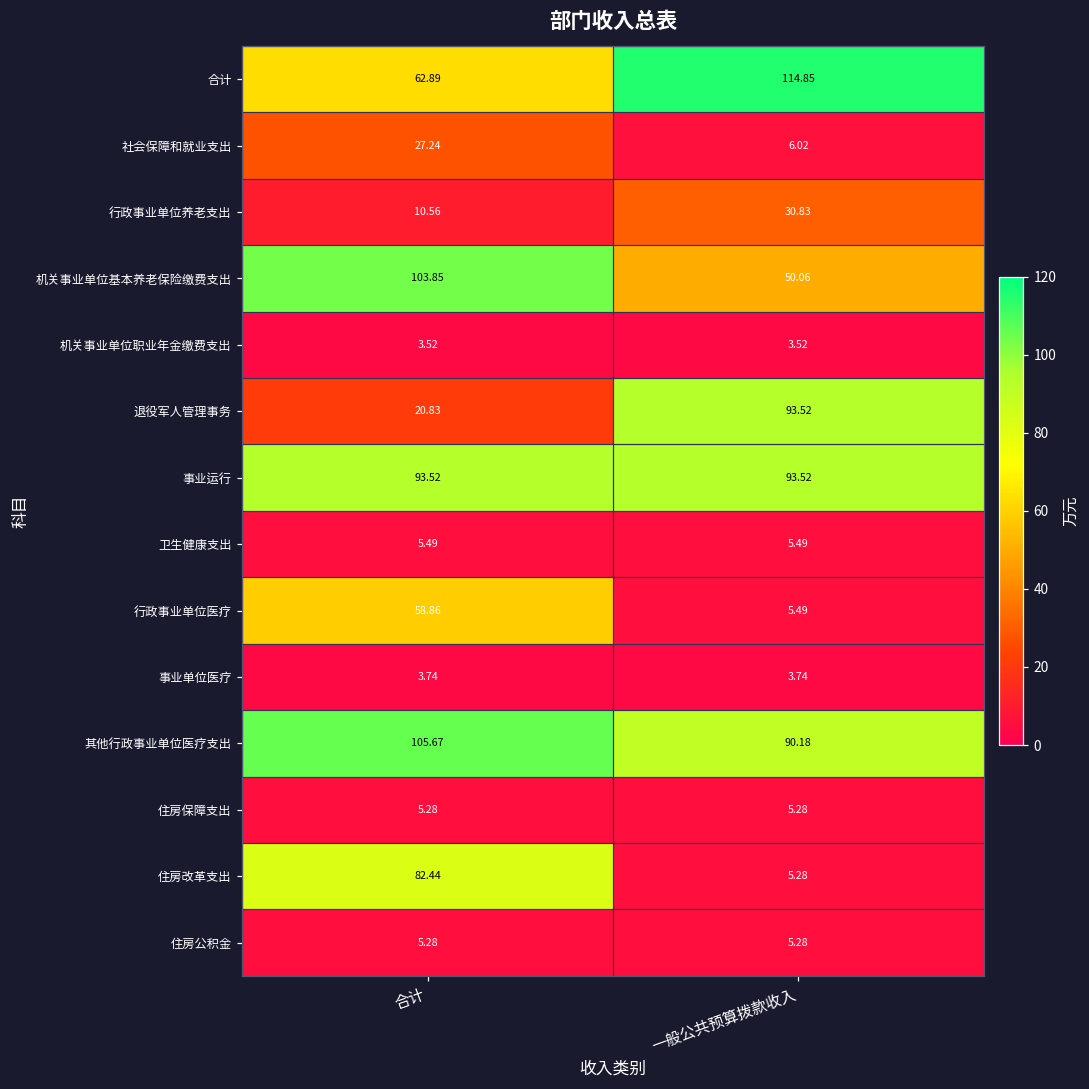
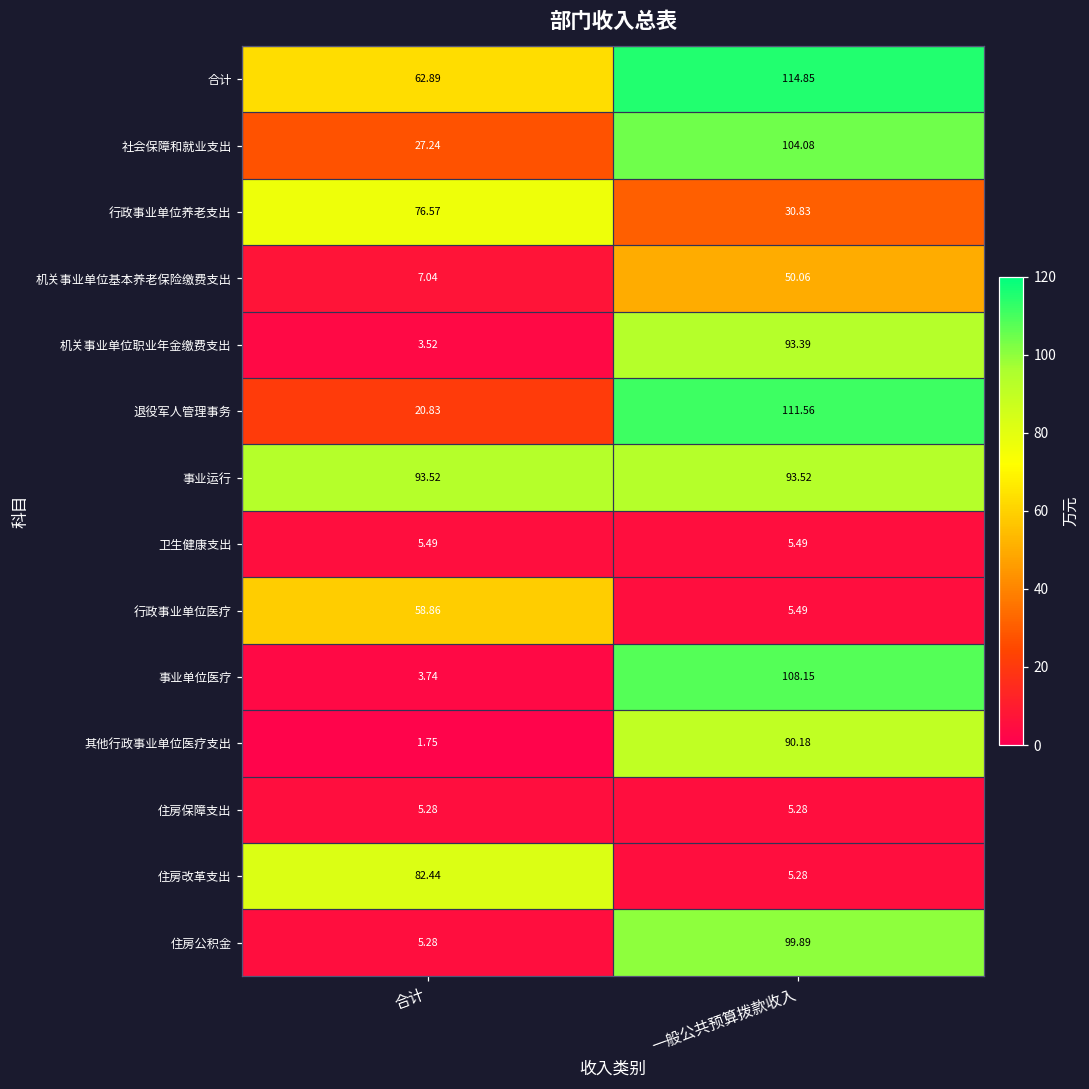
社会保障和就业支出, 一般公共预算拨款收入: 6.02 -> 104.08
行政事业单位养老支出, 合计: 10.56 -> 76.57
机关事业单位基本养老保险缴费支出, 合计: 103.85 -> 7.04
机关事业单位职业年金缴费支出, 一般公共预算拨款收入: 3.52 -> 93.39
退役军人管理事务, 一般公共预算拨款收入: 93.52 -> 111.56
事业单位医疗, 一般公共预算拨款收入: 3.74 -> 108.15
其他行政事业单位医疗支出, 合计: 105.67 -> 1.75
住房公积金, 一般公共预算拨款收入: 5.28 -> 99.89
